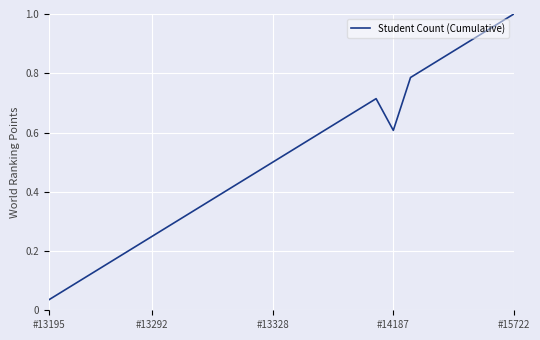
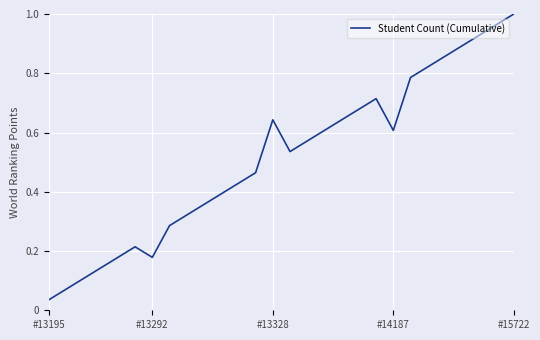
#13292: 0.25 -> 0.18
#13328: 0.50 -> 0.64
